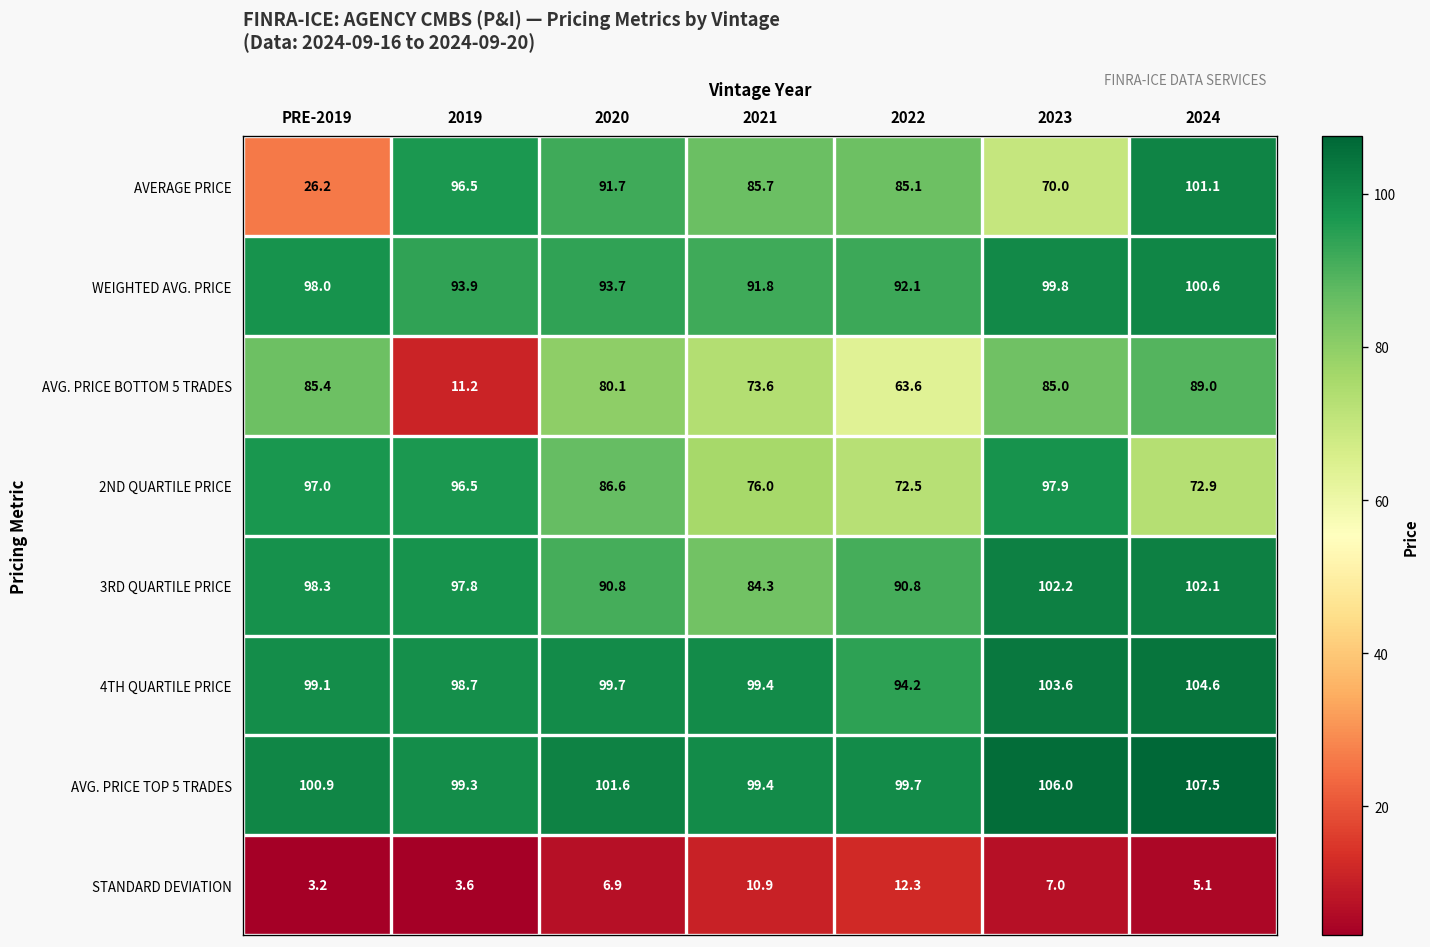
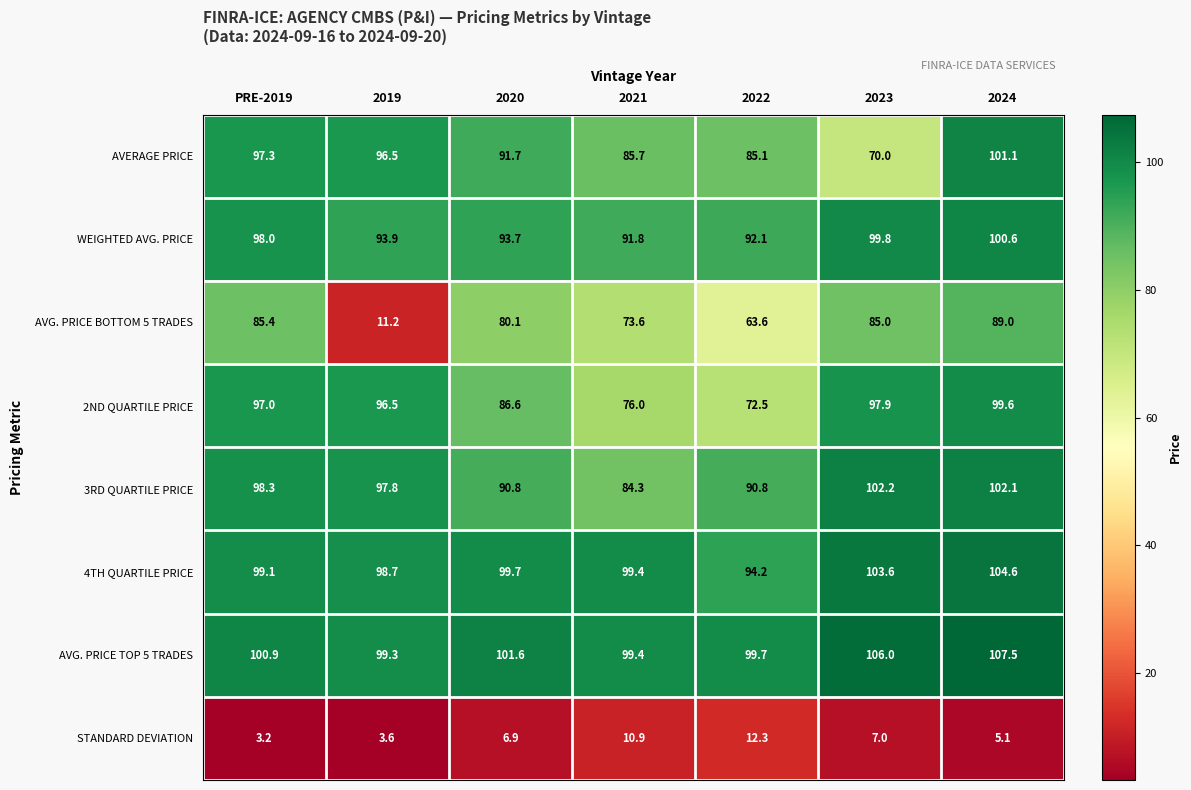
AVERAGE PRICE, PRE-2019: 26.2 -> 97.3
2ND QUARTILE PRICE, 2024: 72.9 -> 99.6
